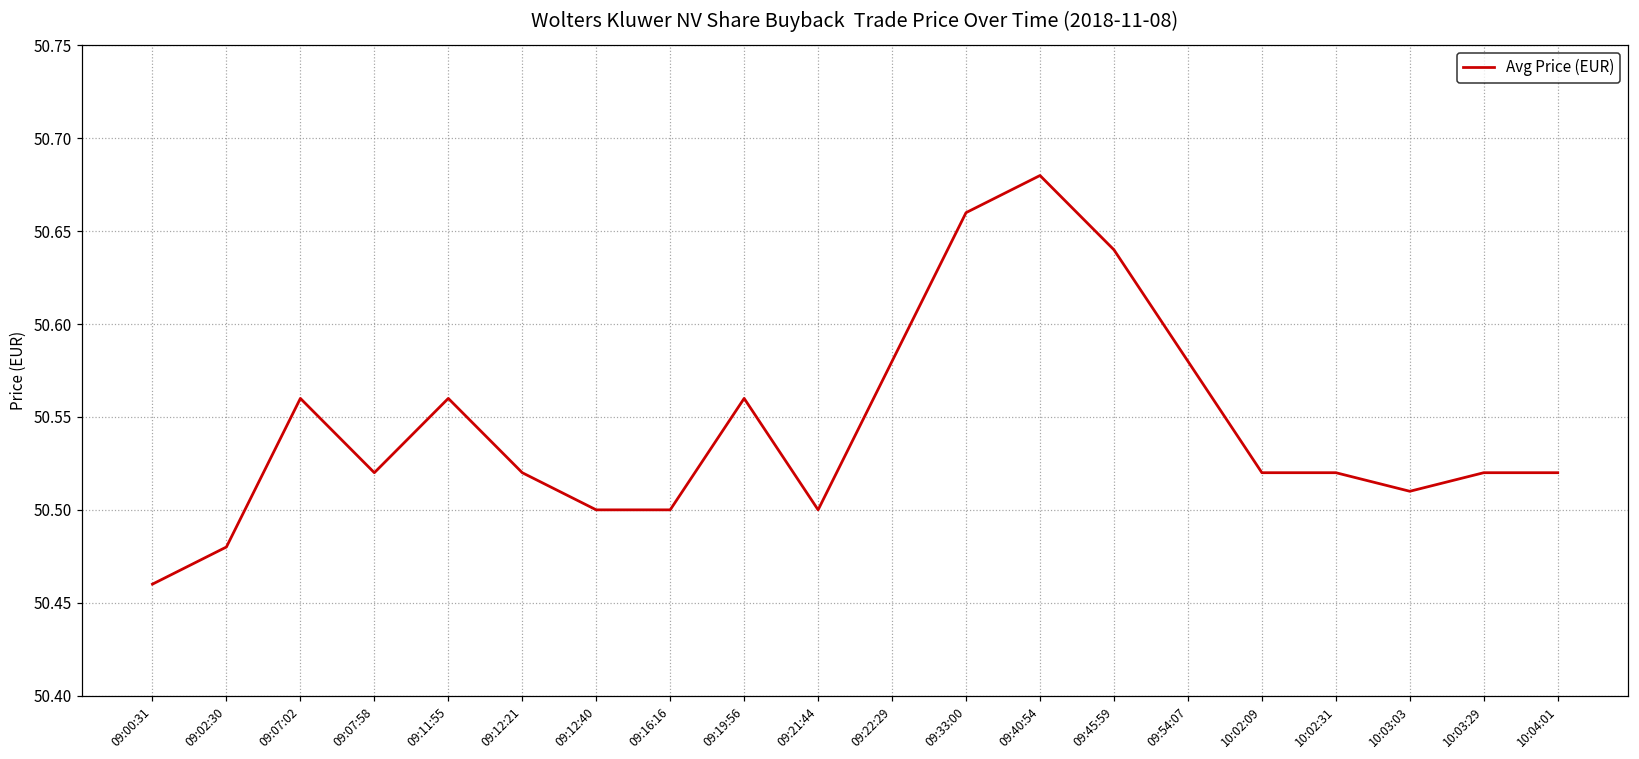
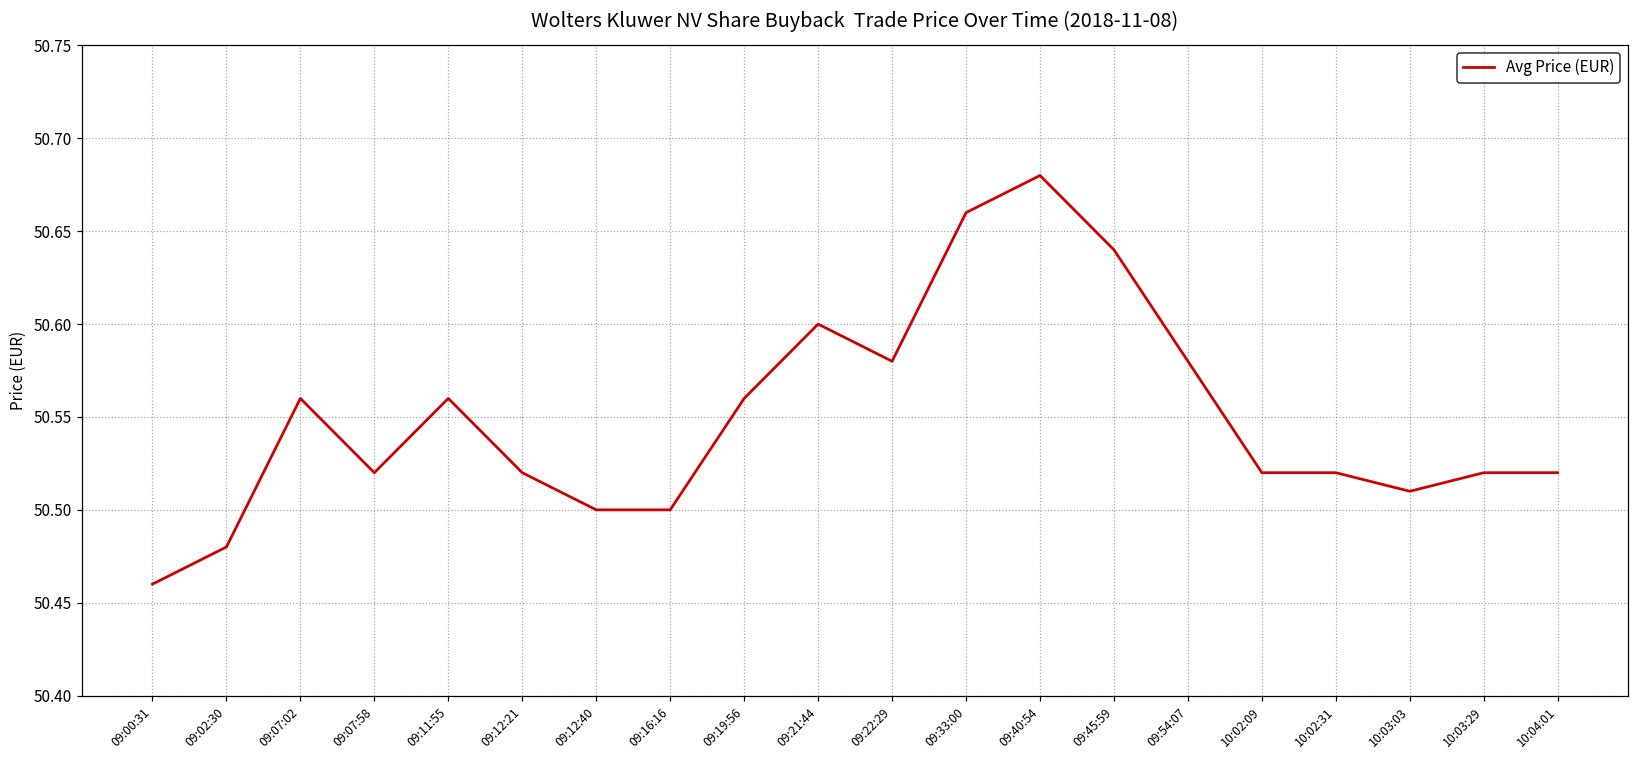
09:21:44: 50.5 -> 50.6
